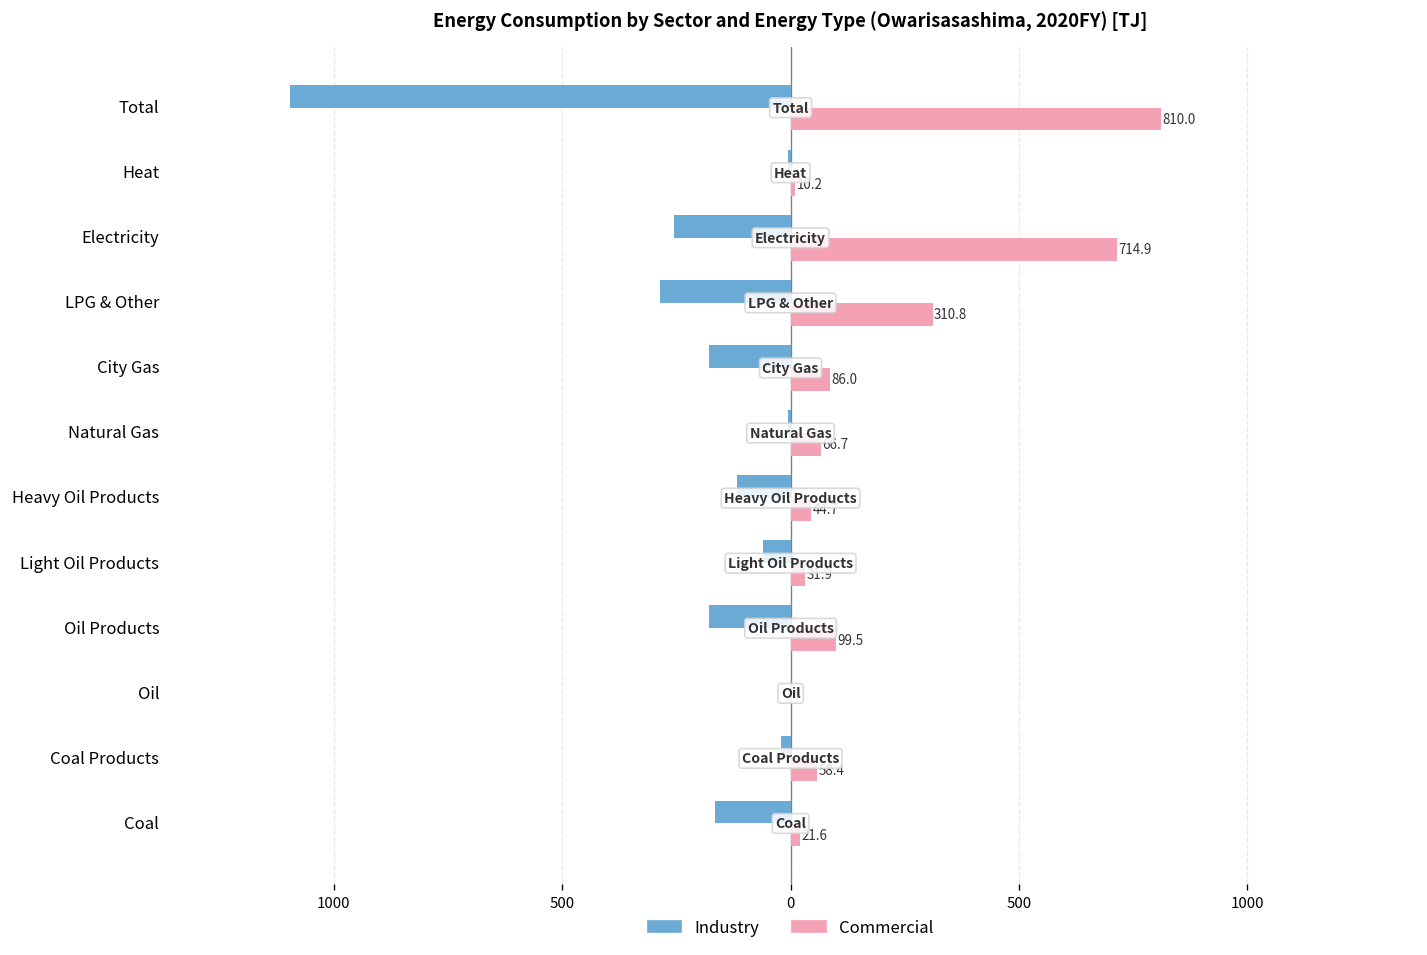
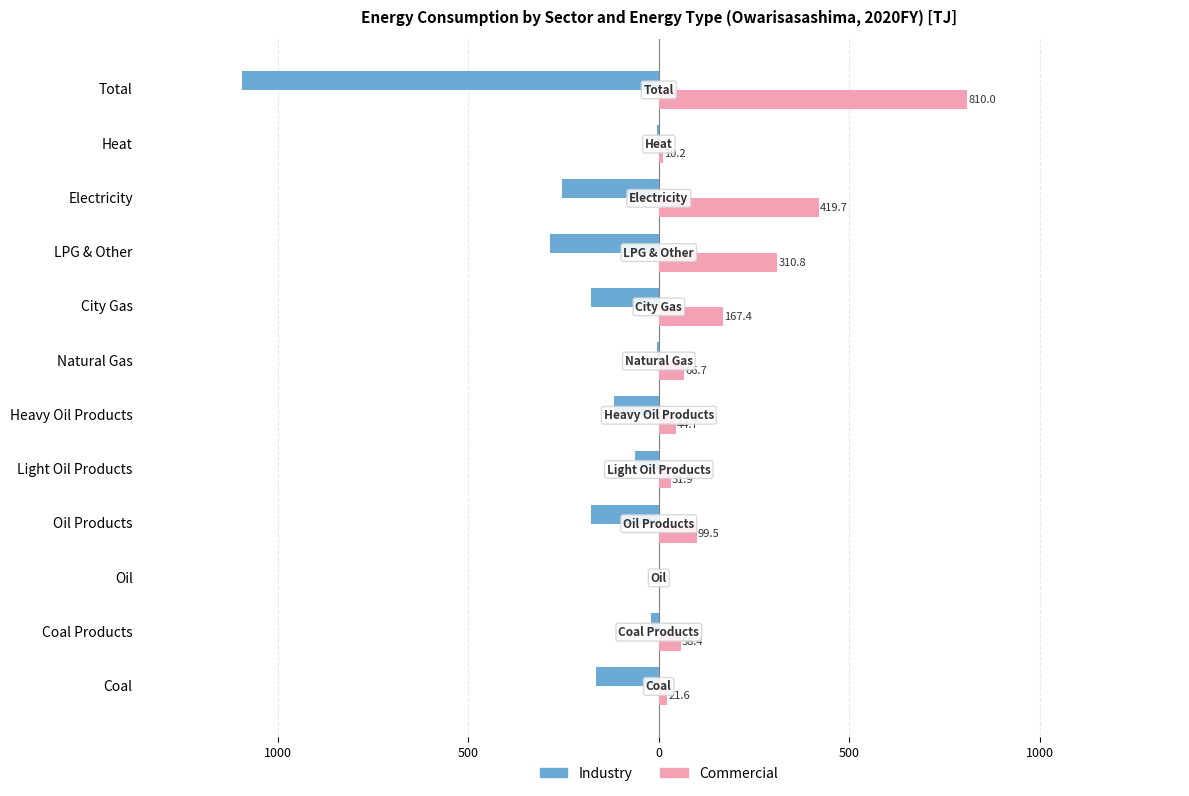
Commercial, Electricity: 714.9 -> 419.7
Commercial, City Gas: 86.0 -> 167.4
